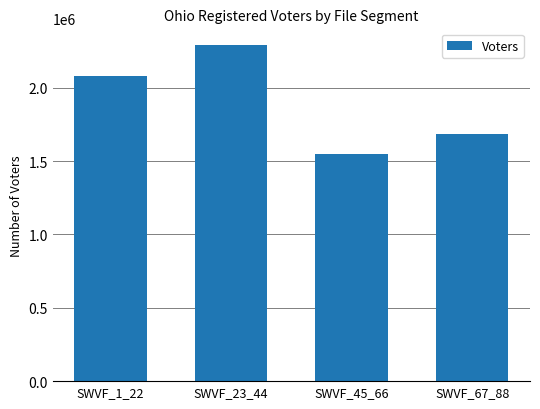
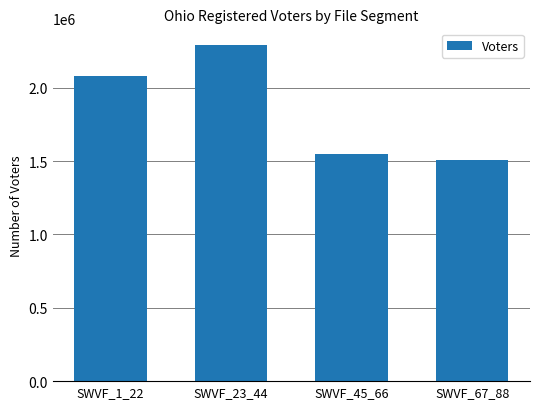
SWVF_67_88: 1690000 -> 1510000
